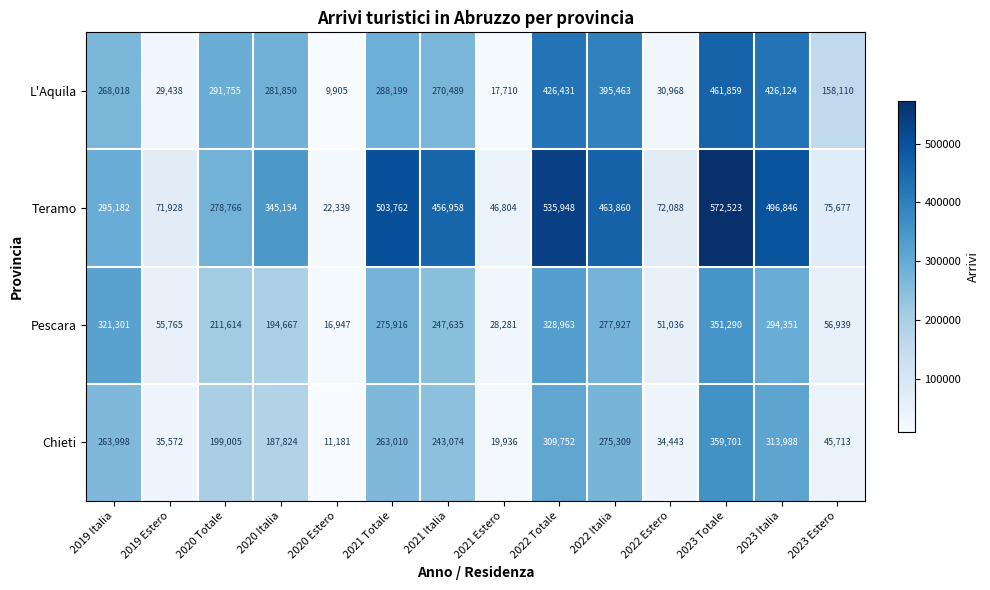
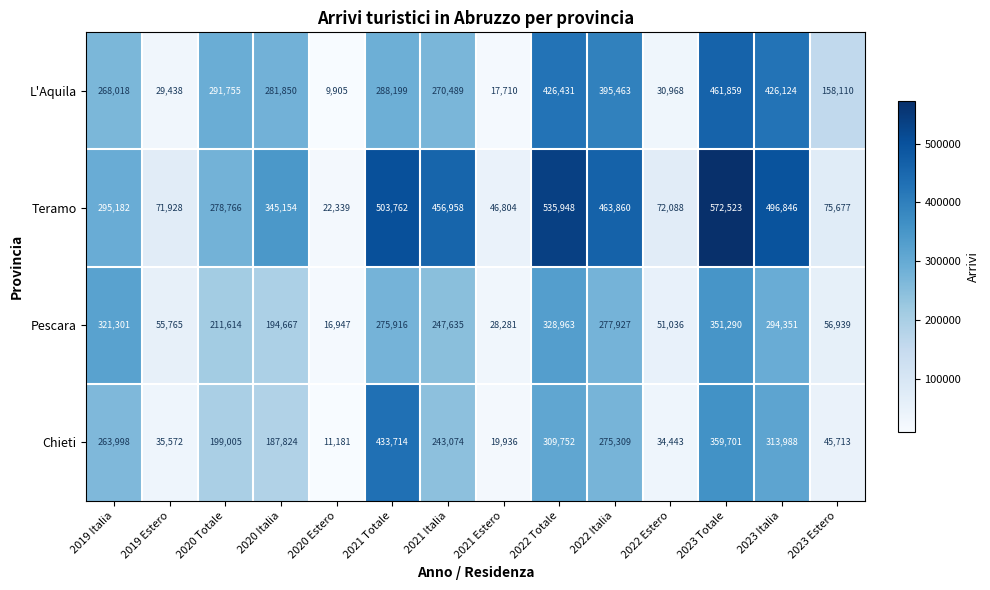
Chieti, 2021 Totale: 263,010 -> 433,714
